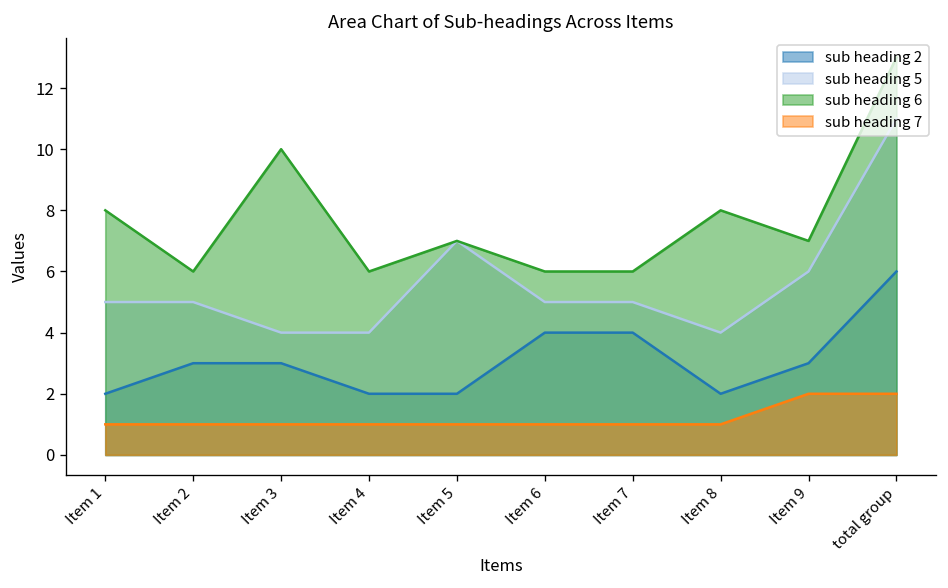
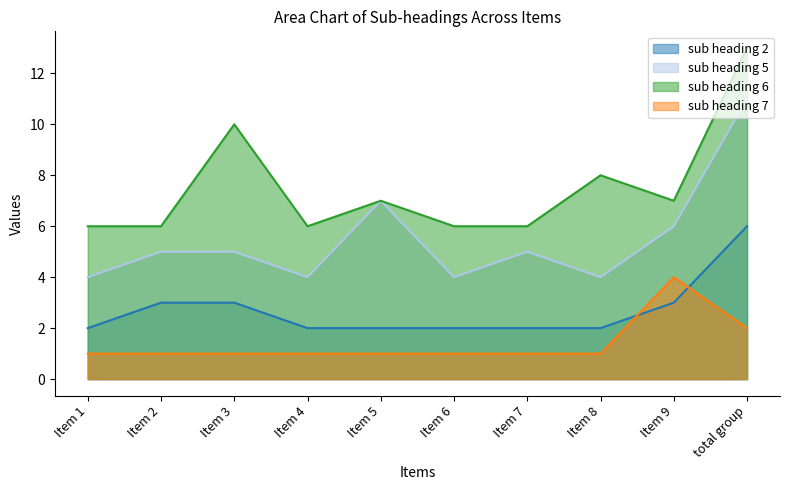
sub heading 5, Item 1: 5 -> 4
sub heading 6, Item 1: 8 -> 6
sub heading 5, Item 3: 4 -> 5
sub heading 2, Item 6: 4 -> 2
sub heading 5, Item 6: 5 -> 4
sub heading 2, Item 7: 4 -> 2
sub heading 7, Item 9: 2 -> 4
